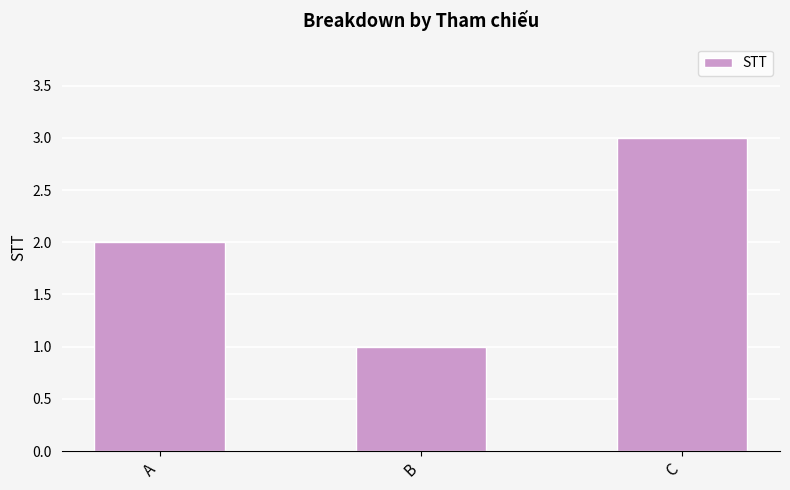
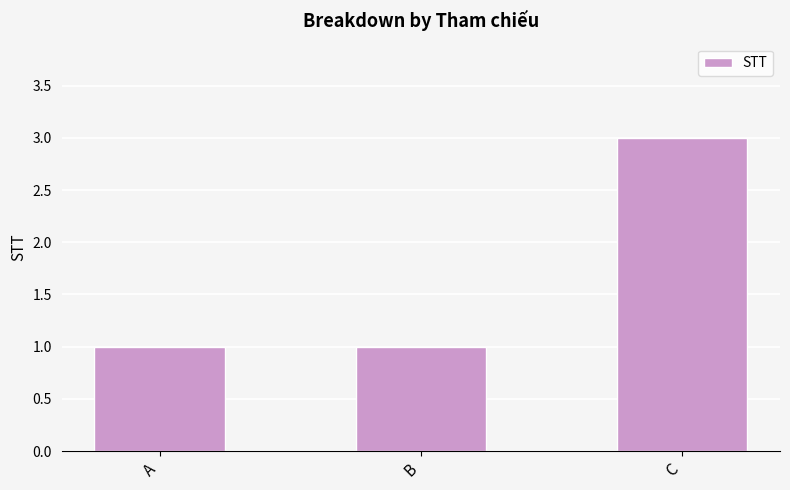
A: 2 -> 1
